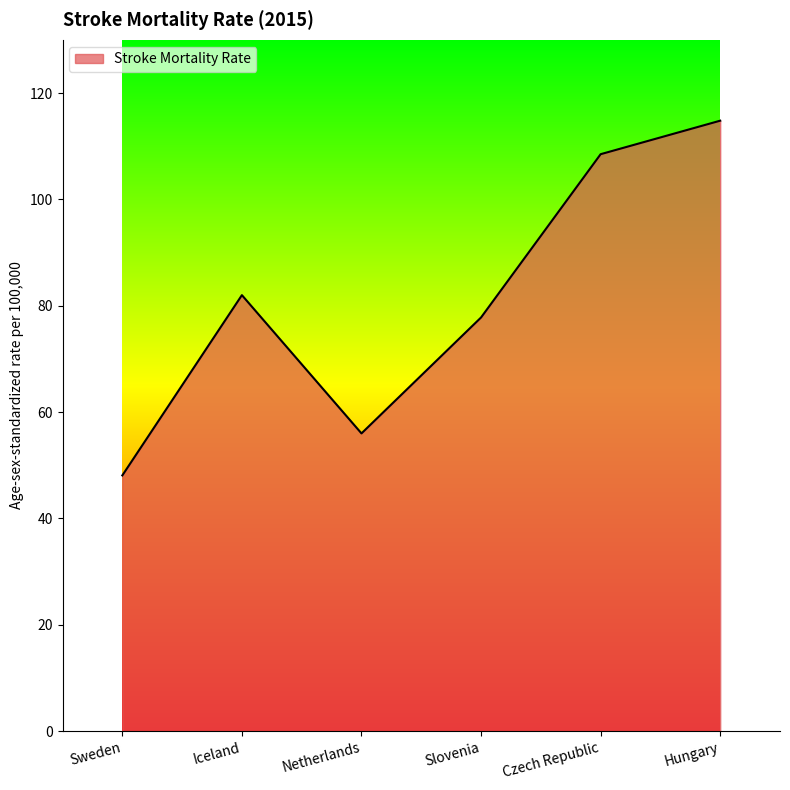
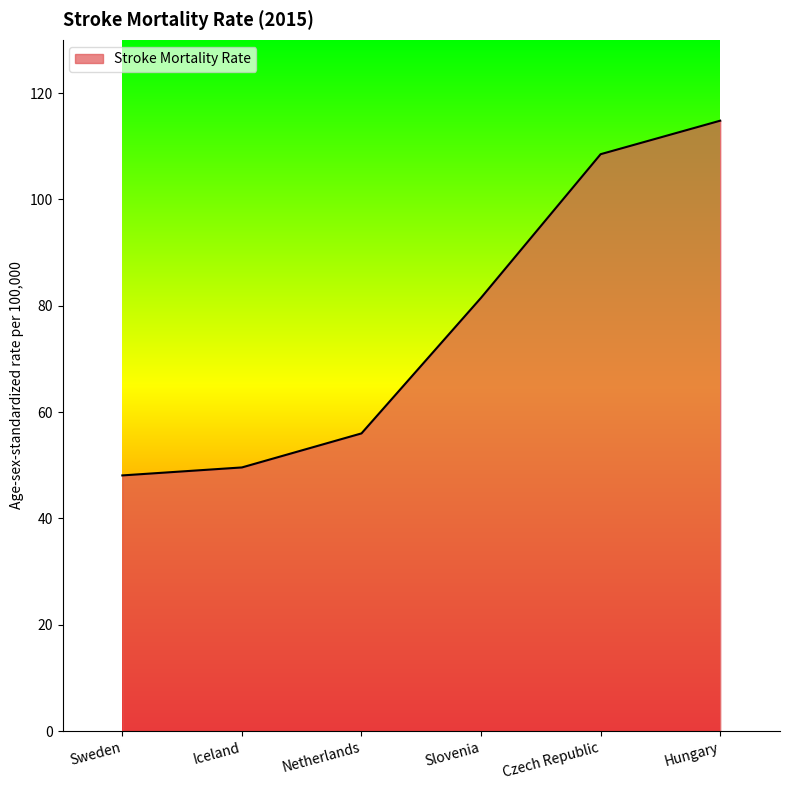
Iceland: 82 -> 50
Slovenia: 78 -> 82
